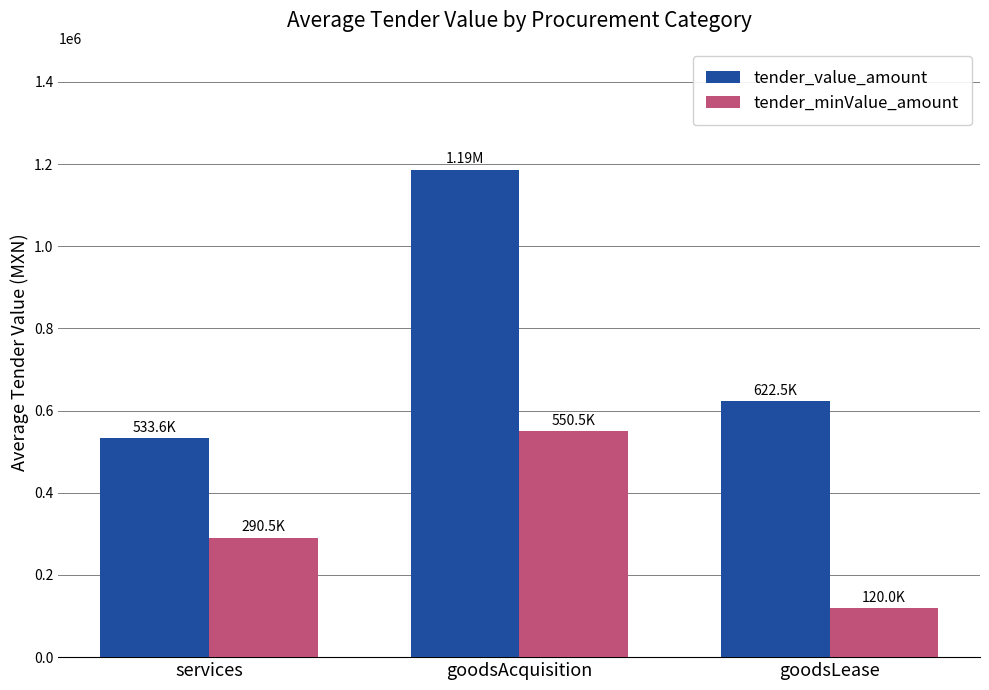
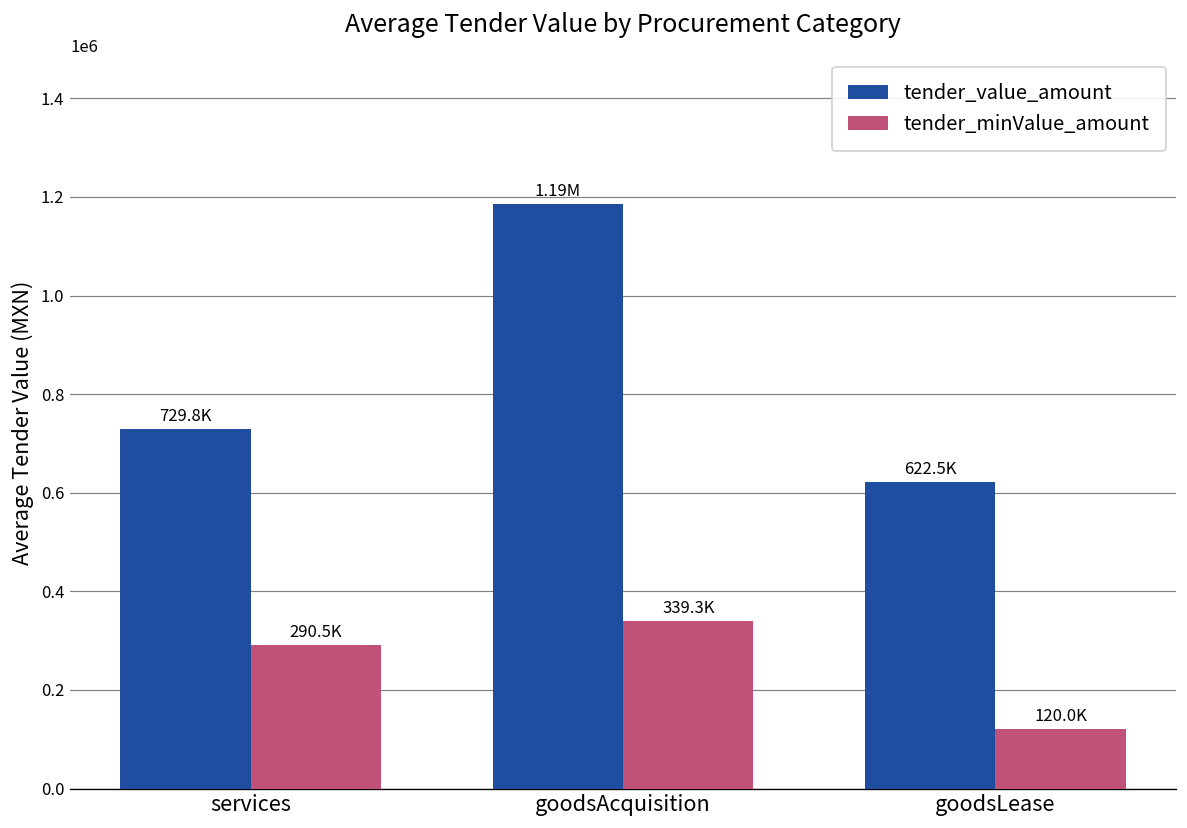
tender_value_amount, services: 533.6K -> 729.8K
tender_minValue_amount, goodsAcquisition: 550.5K -> 339.3K
